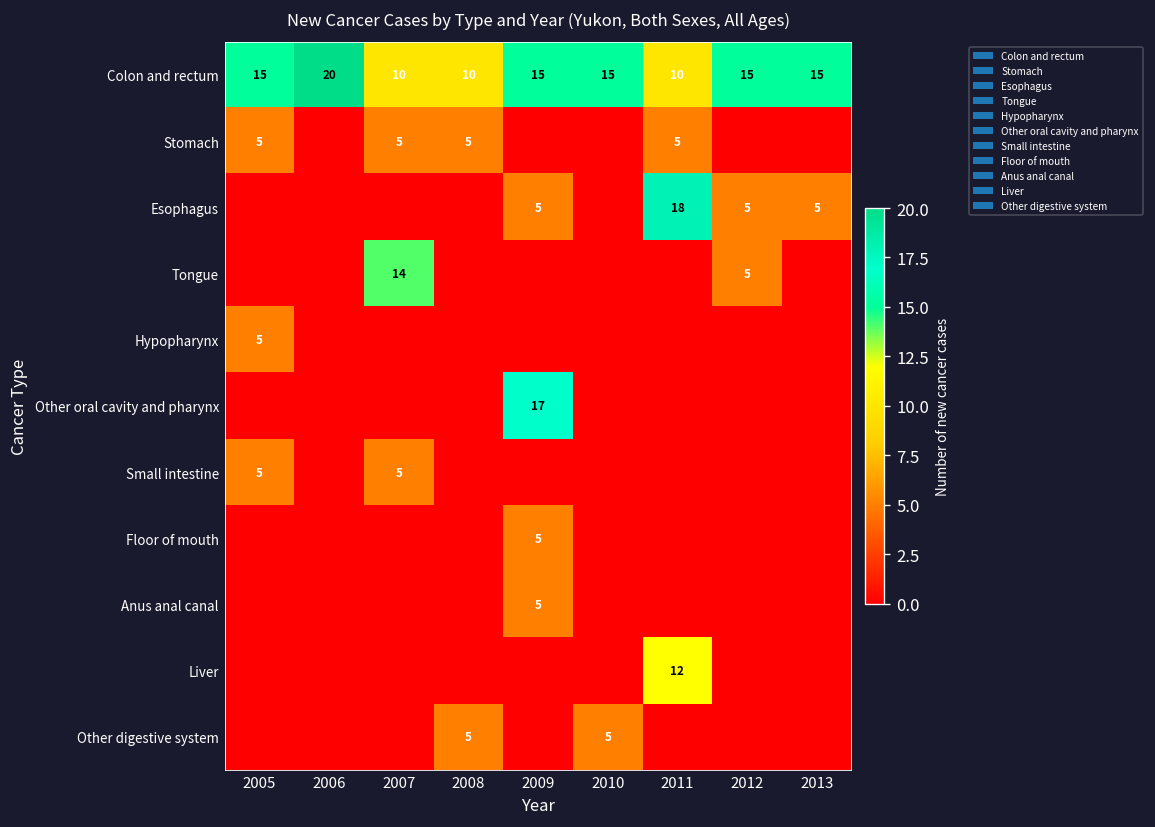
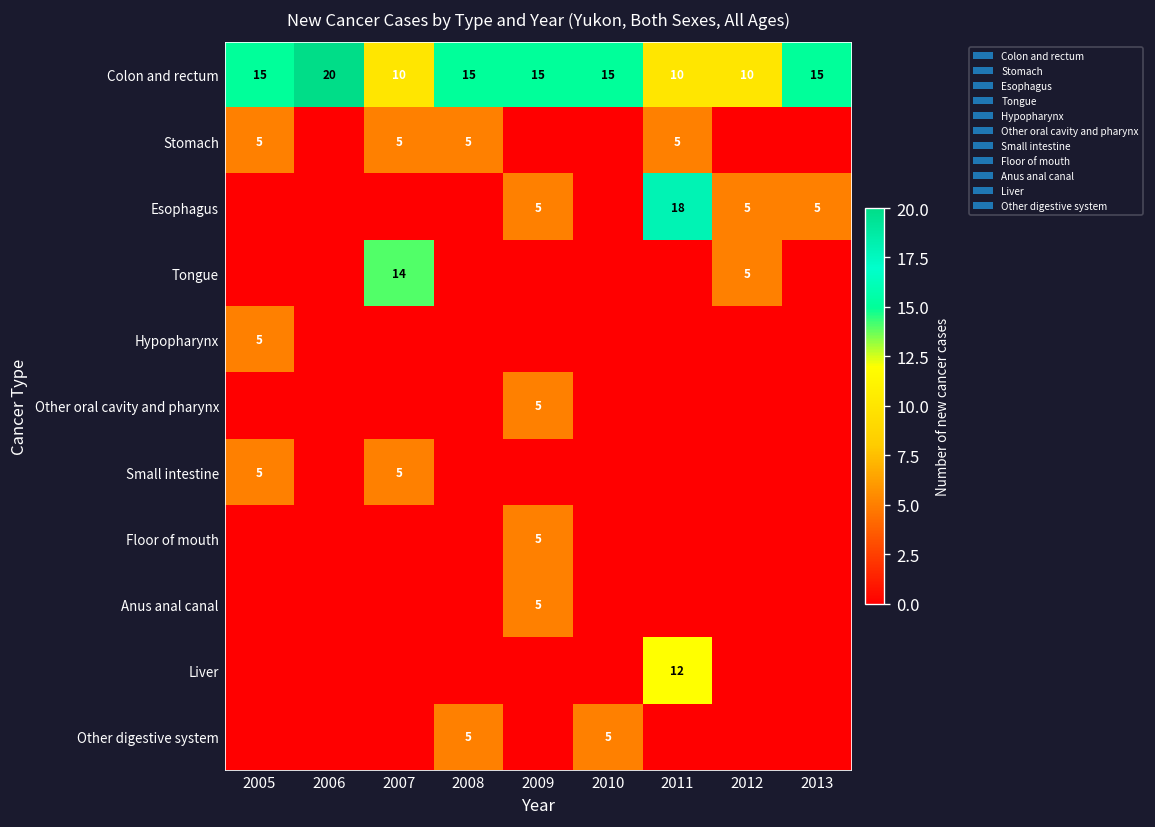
Colon and rectum, 2008: 10 -> 15
Colon and rectum, 2012: 15 -> 10
Other oral cavity and pharynx, 2009: 17 -> 5
